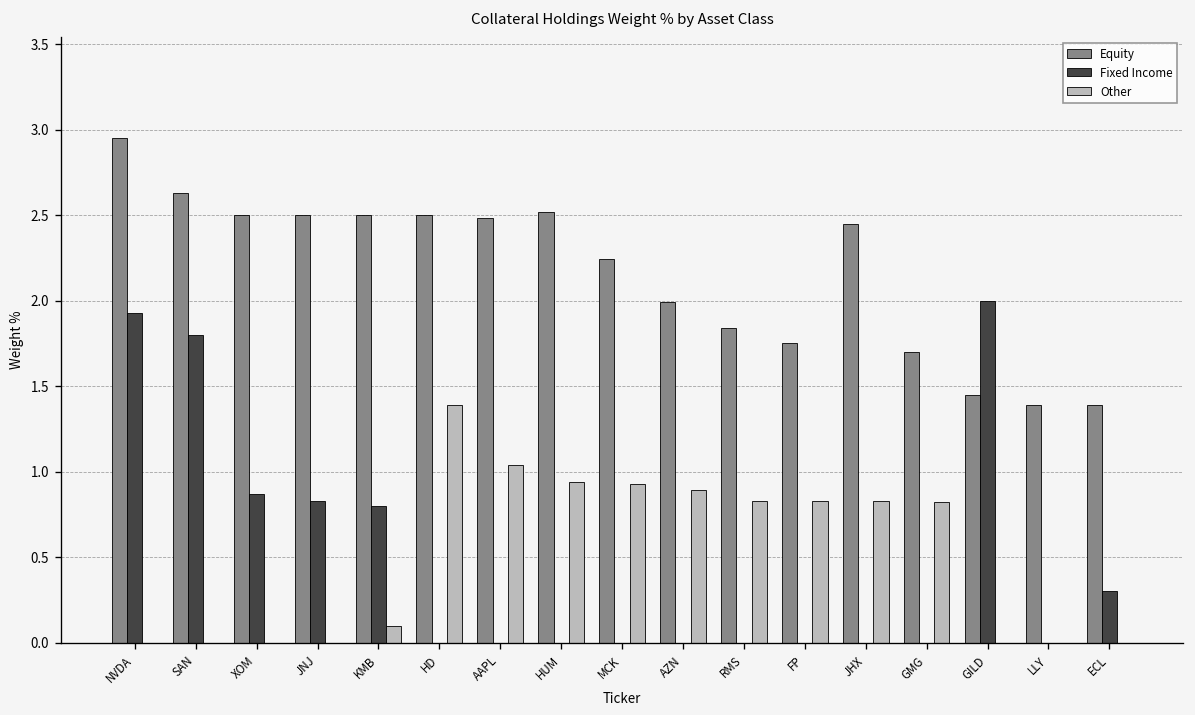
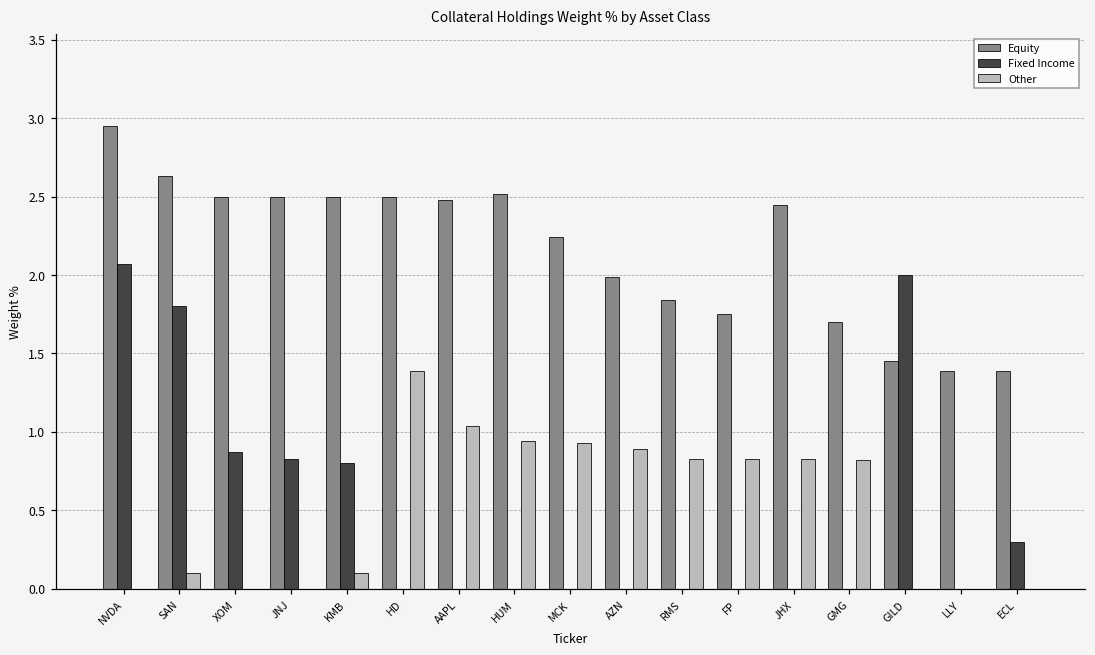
Fixed Income, NVDA: 1.93 -> 2.07
Other, SAN: 0.0 -> 0.1
